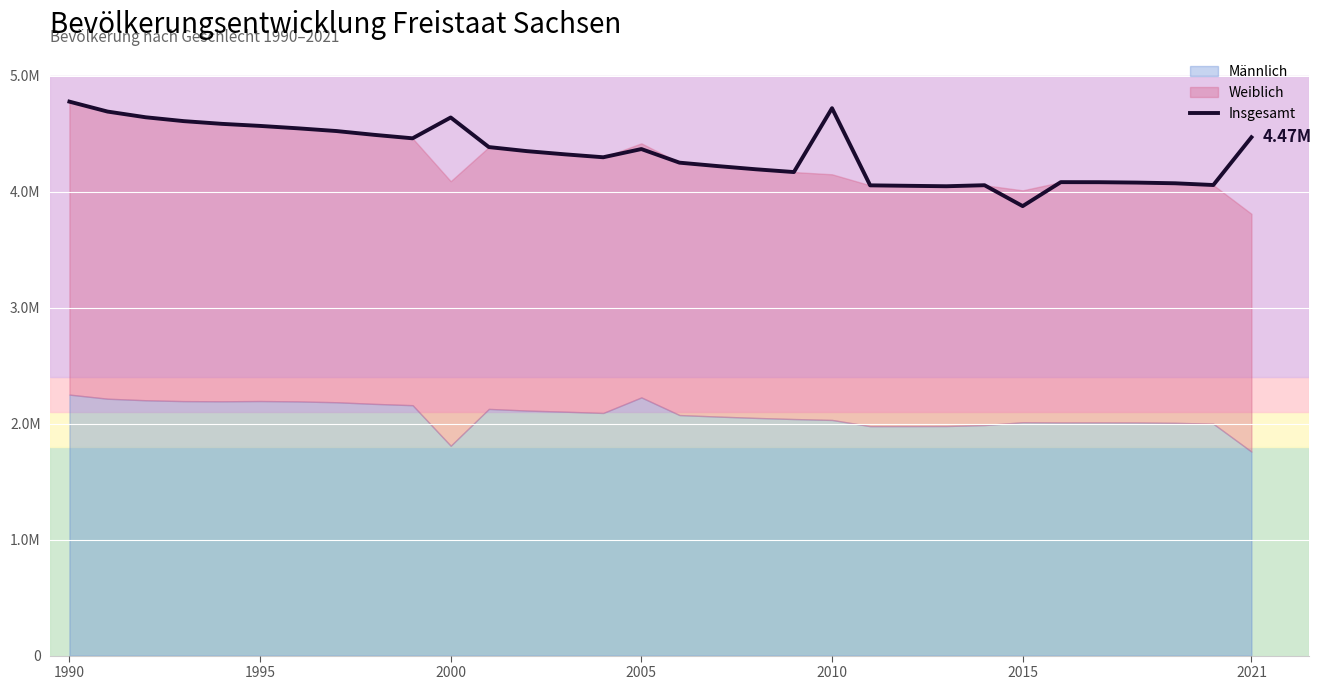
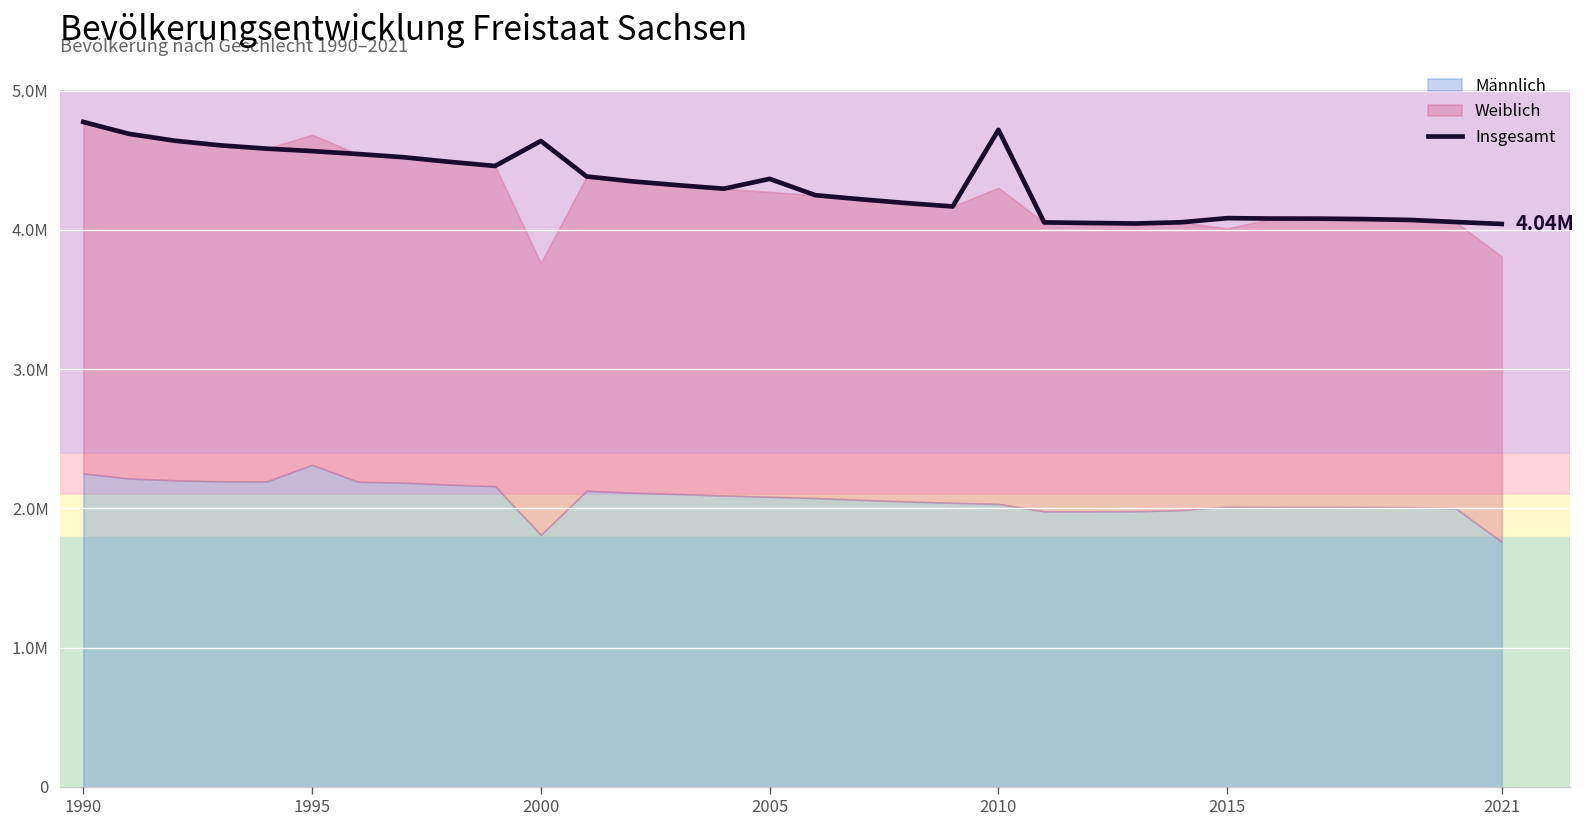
Männlich, 1995: 2190000 -> 2310000
Weiblich, 2000: 2280000 -> 1950000
Männlich, 2005: 2230000 -> 2080000
Weiblich, 2010: 2120000 -> 2270000
Insgesamt, 2015: 3880000 -> 4080000
Insgesamt, 2021: 4.47M -> 4.04M
